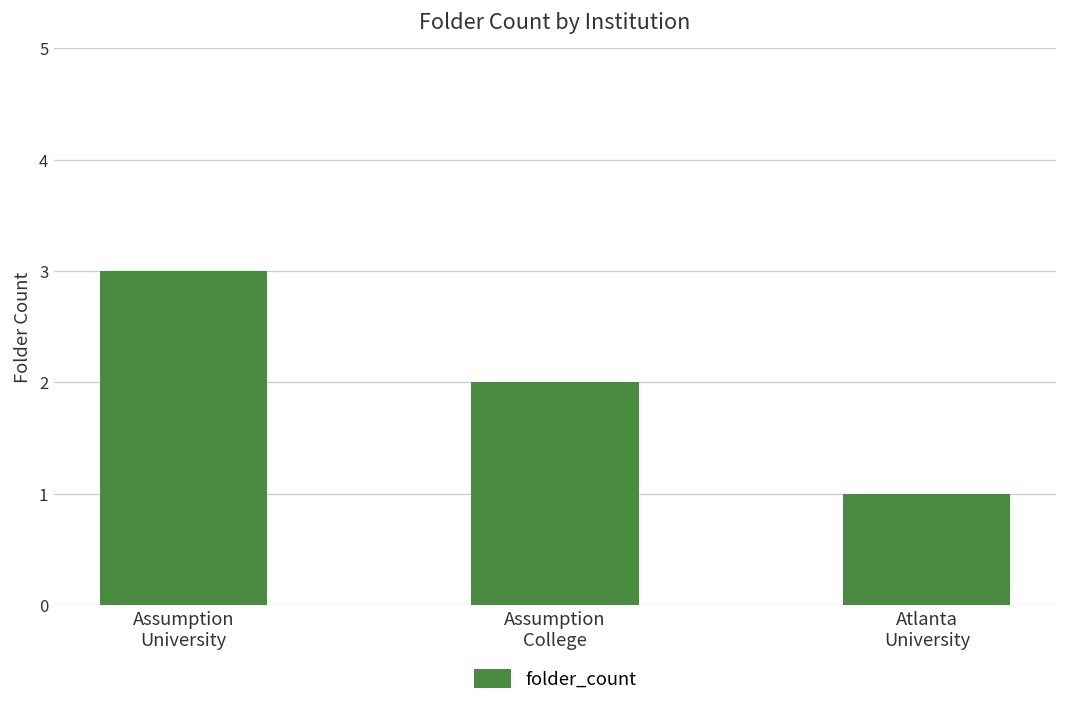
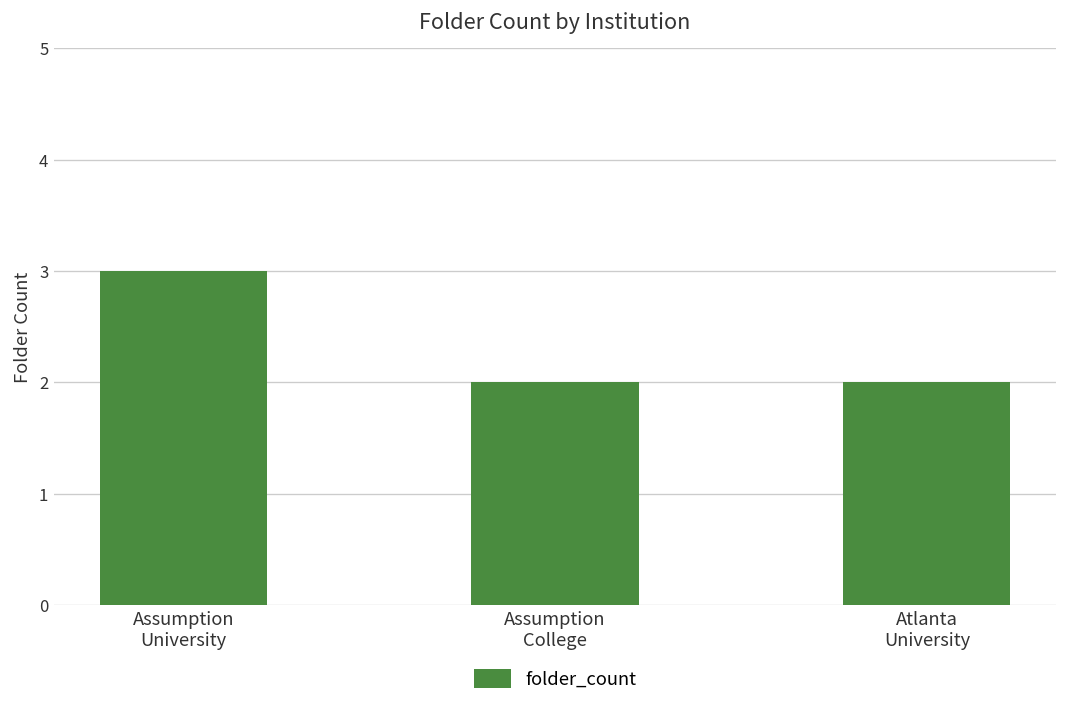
Atlanta University: 1 -> 2
